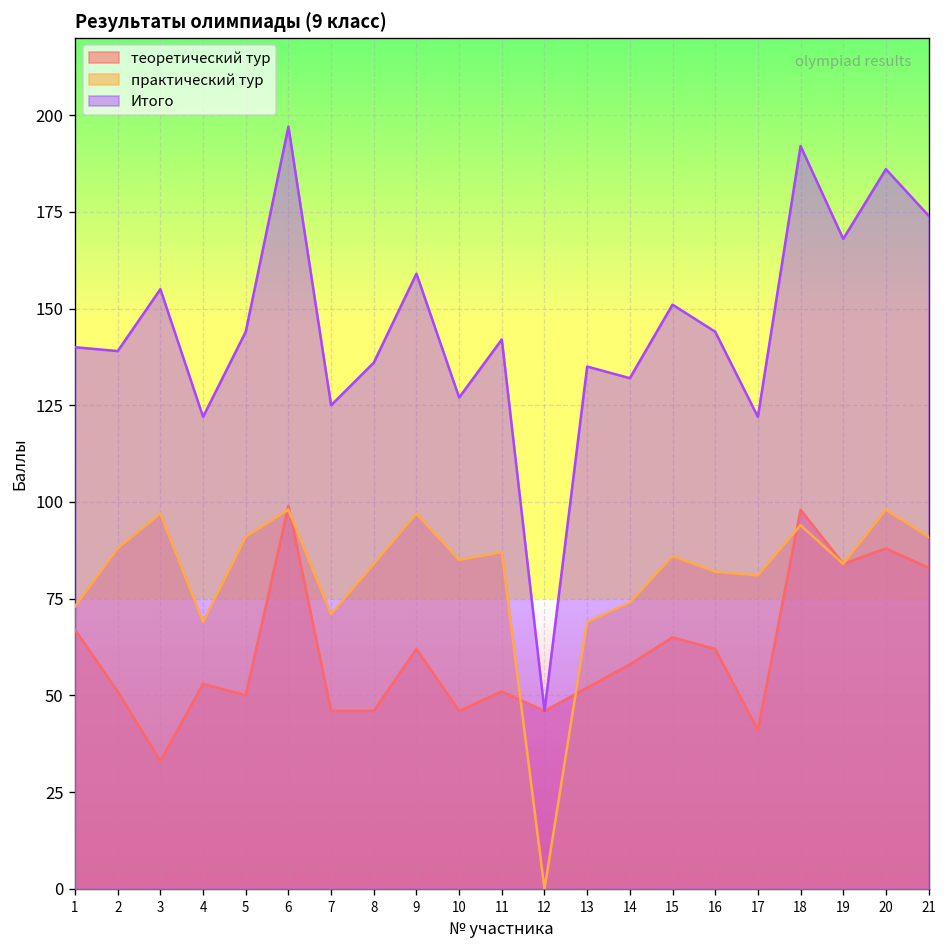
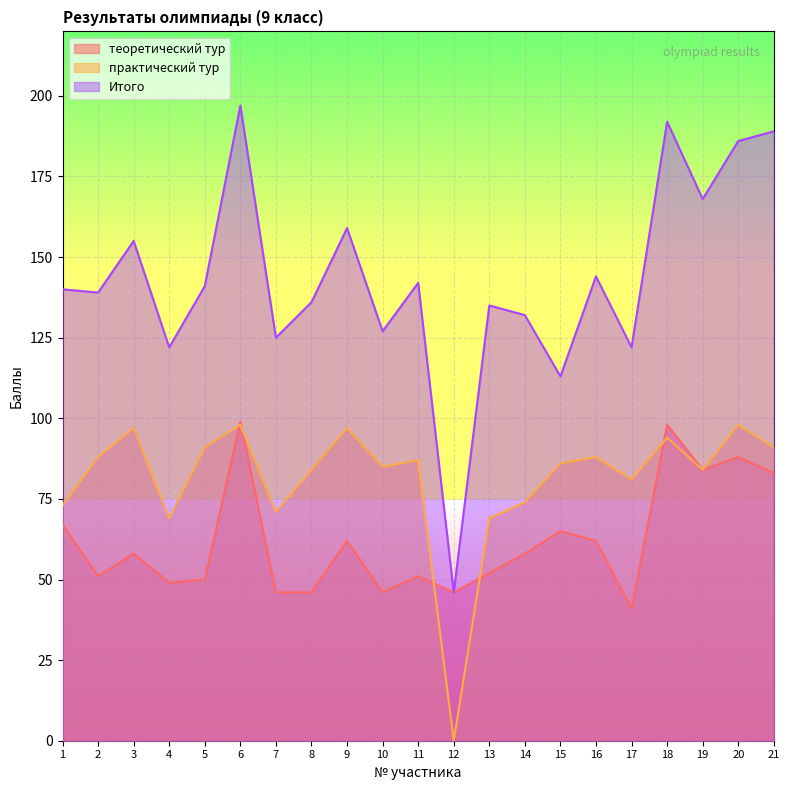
теоретический тур, 3: 33 -> 58
теоретический тур, 4: 53 -> 49
Итого, 5: 144 -> 141
Итого, 15: 151 -> 113
практический тур, 16: 82 -> 88
Итого, 21: 174 -> 189
